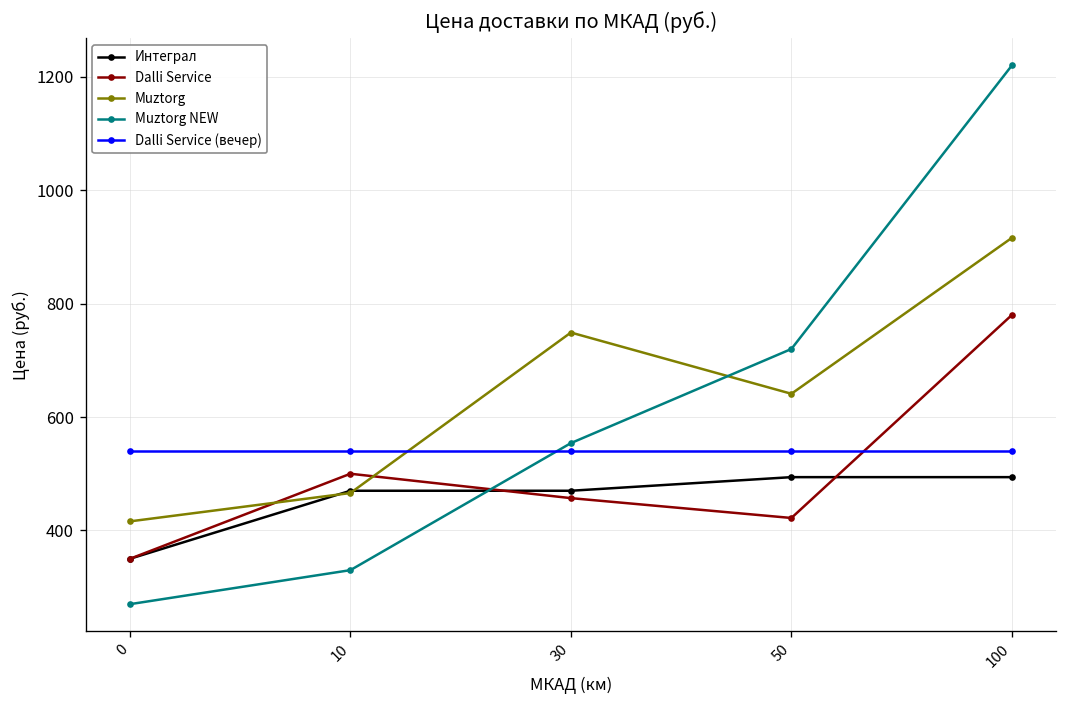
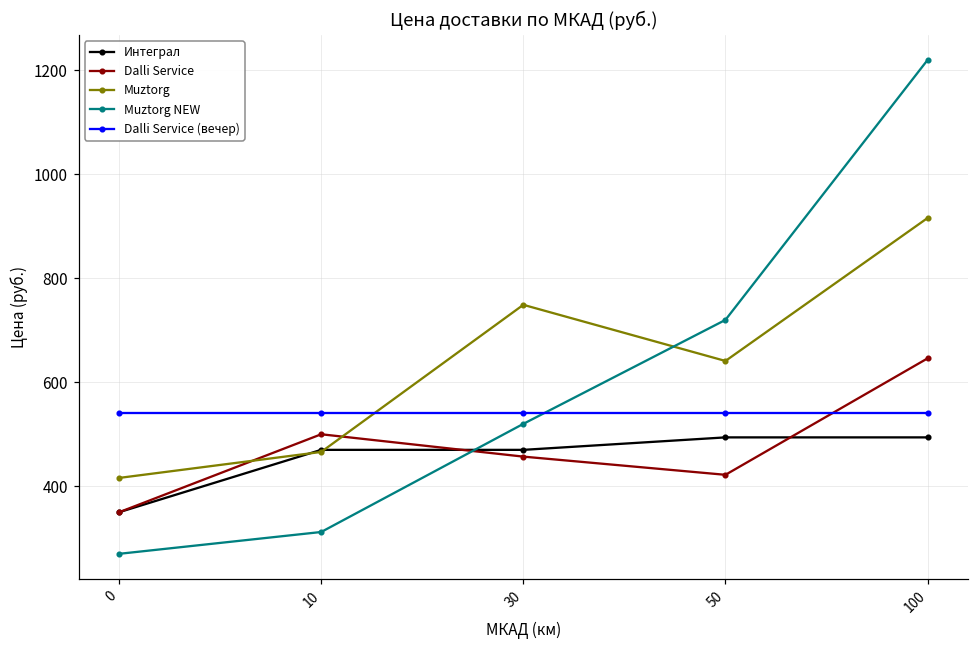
Muztorg NEW, 10: 330 -> 310
Muztorg NEW, 30: 550 -> 520
Dalli Service, 100: 780 -> 650
